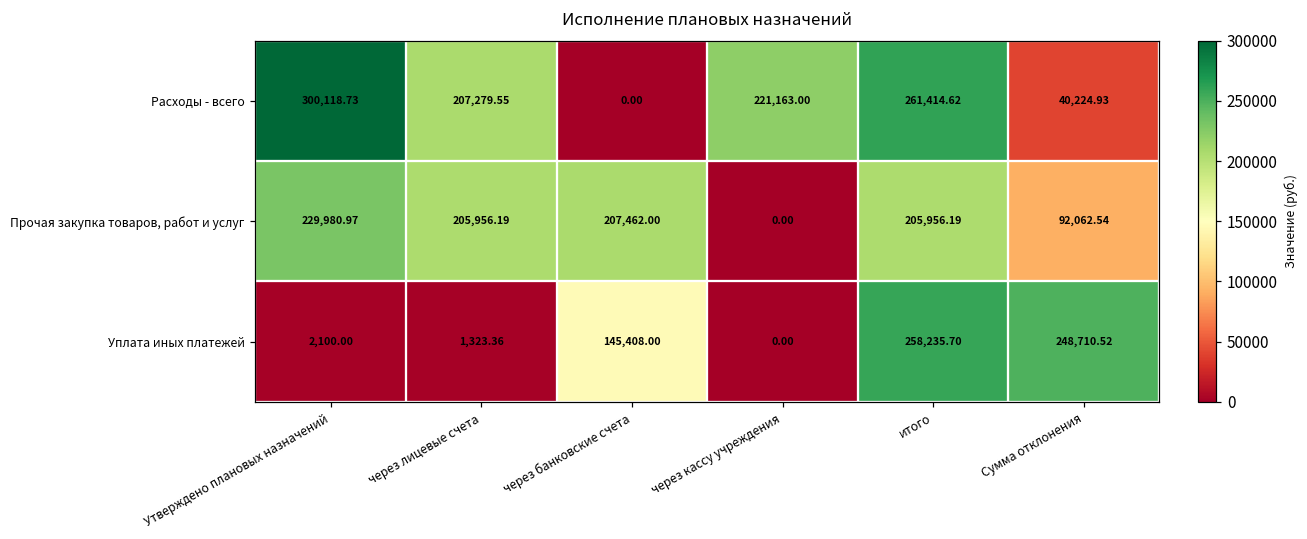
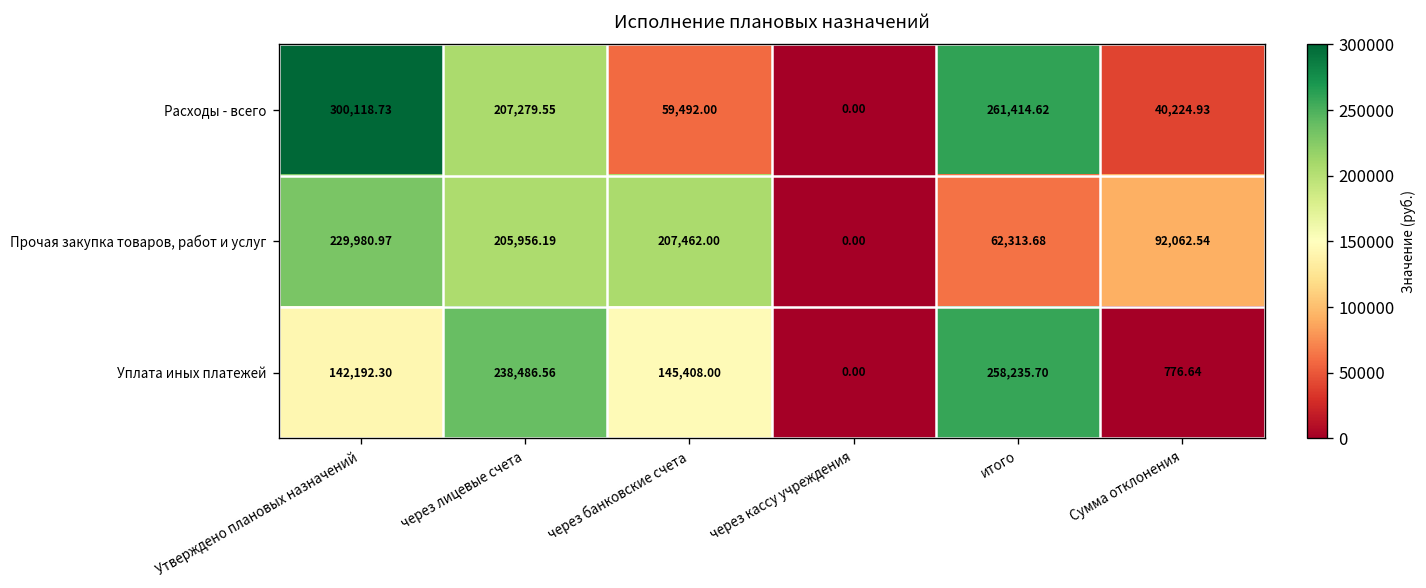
Расходы - всего, через банковские счета: 0.00 -> 59,492.00
Расходы - всего, через кассу учреждения: 221,163.00 -> 0.00
Прочая закупка товаров, работ и услуг, итого: 205,956.19 -> 62,313.68
Уплата иных платежей, Утверждено плановых назначений: 2,100.00 -> 142,192.30
Уплата иных платежей, через лицевые счета: 1,323.36 -> 238,486.56
Уплата иных платежей, Сумма отклонения: 248,710.52 -> 776.64
